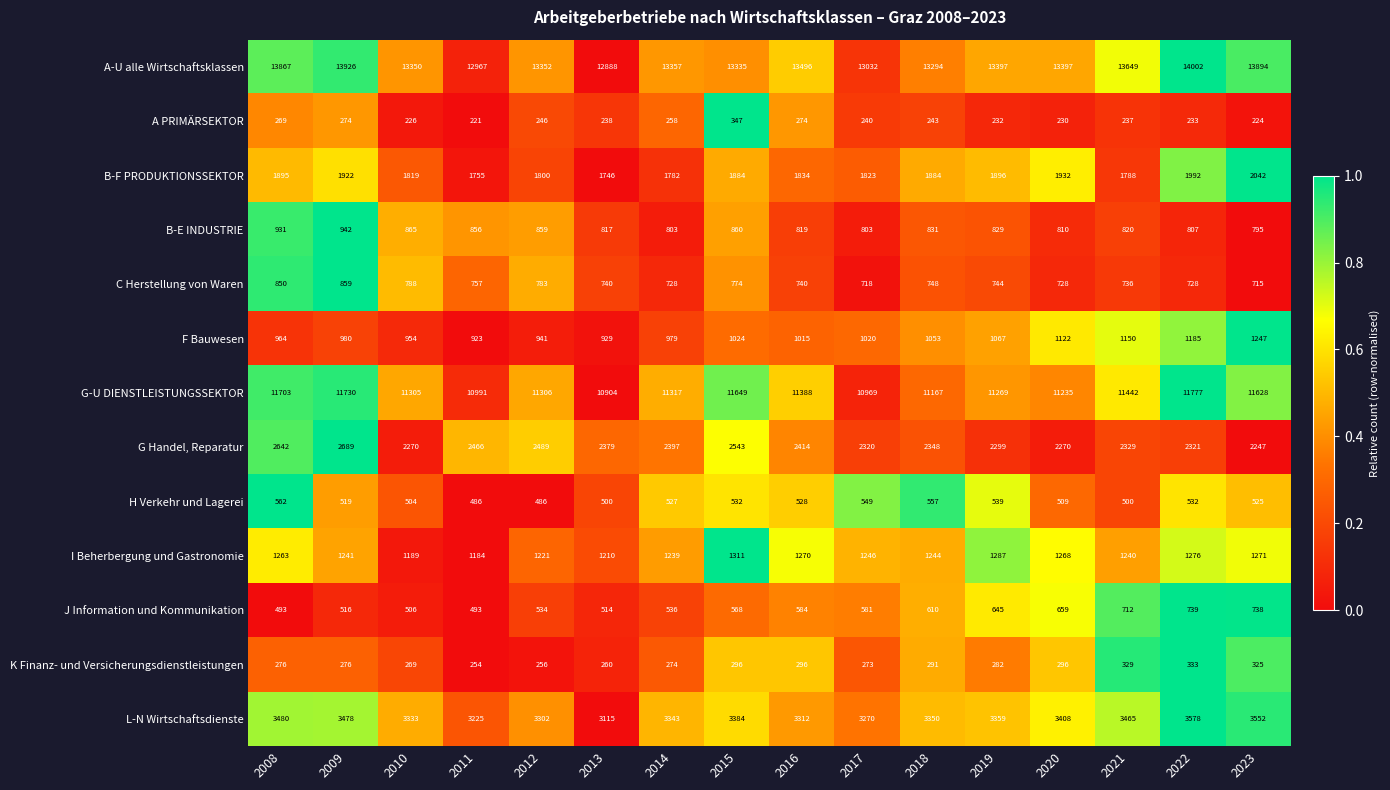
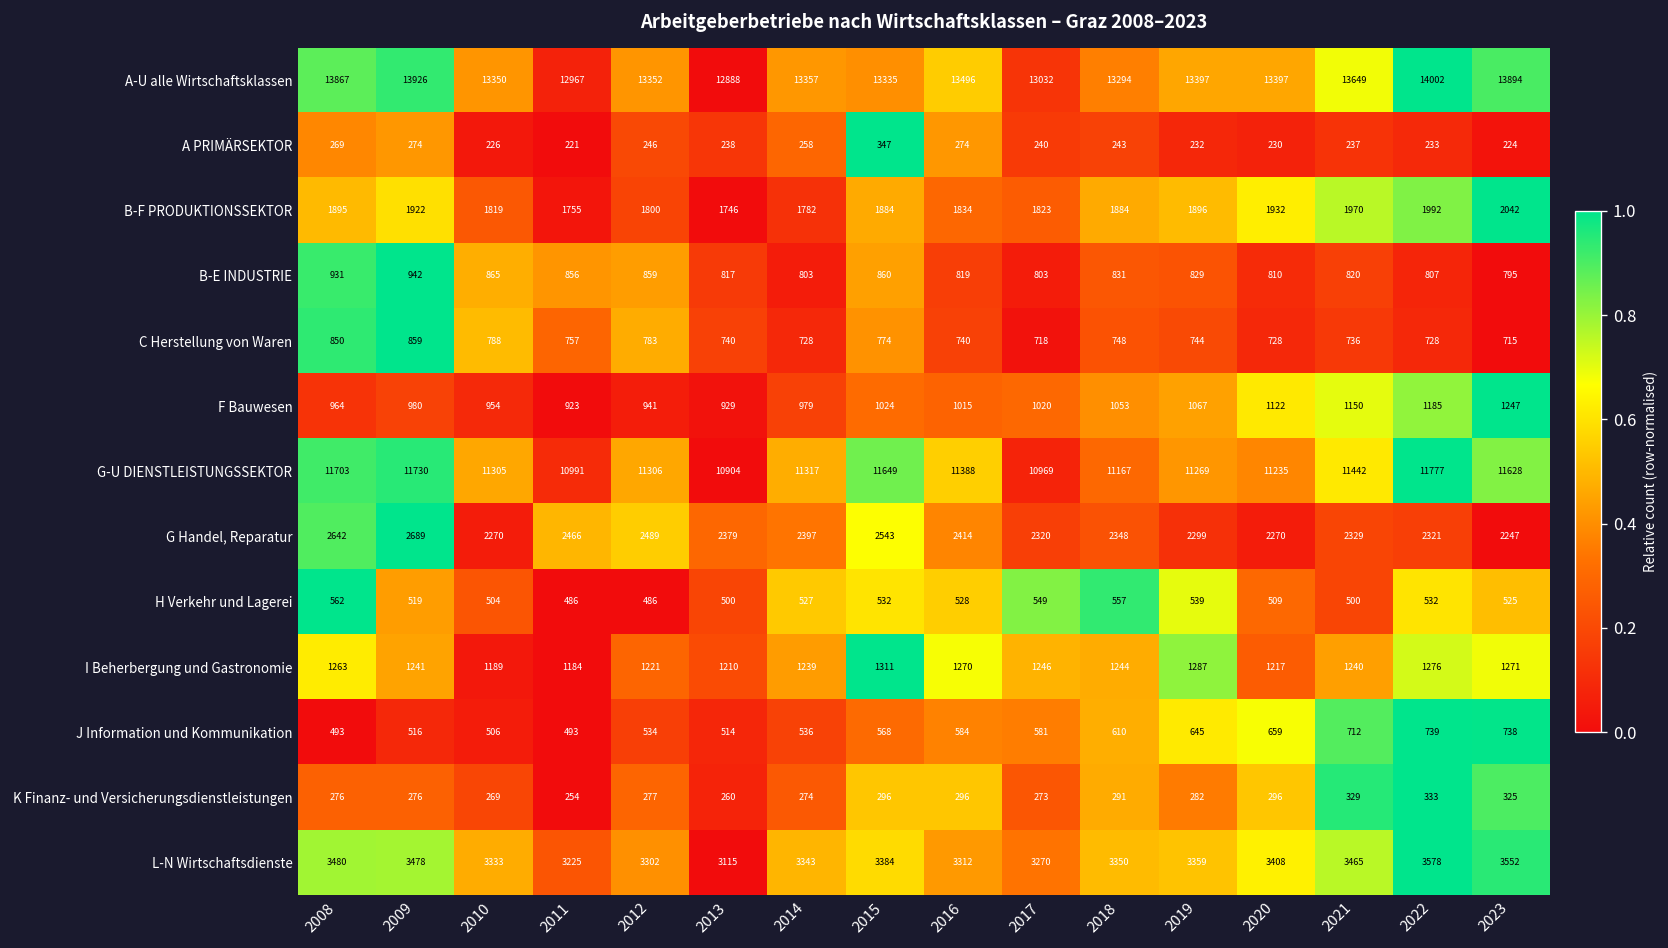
B-F PRODUKTIONSSEKTOR, 2021: 1788 -> 1970
I Beherbergung und Gastronomie, 2020: 1268 -> 1217
K Finanz- und Versicherungsdienstleistungen, 2012: 256 -> 277
